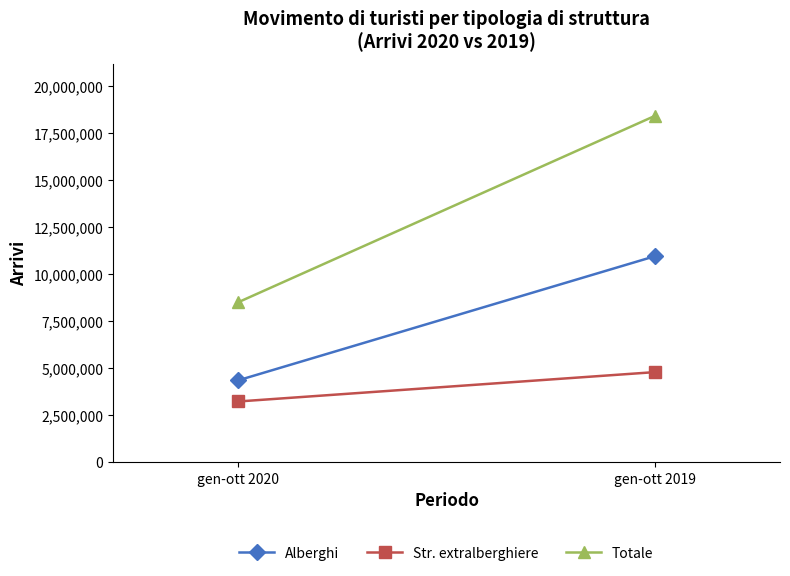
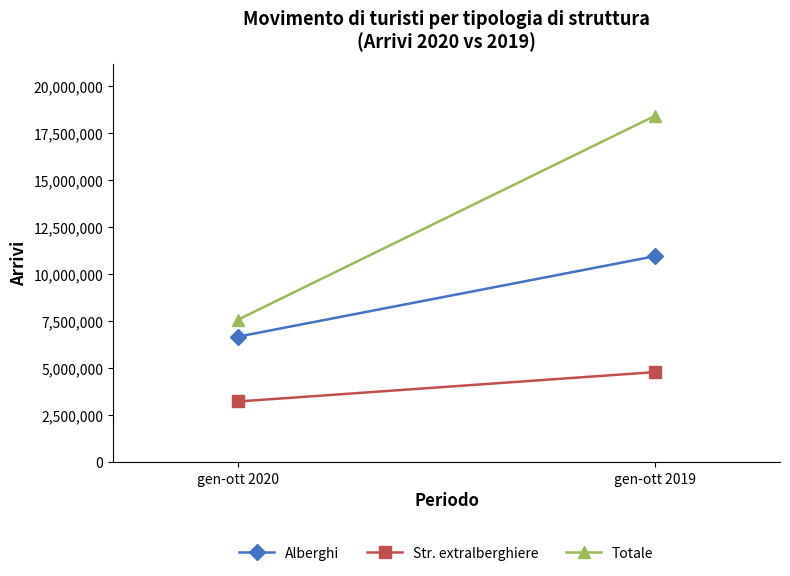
Alberghi, gen-ott 2020: 4,400,000 -> 6,700,000
Totale, gen-ott 2020: 8,500,000 -> 7,600,000
